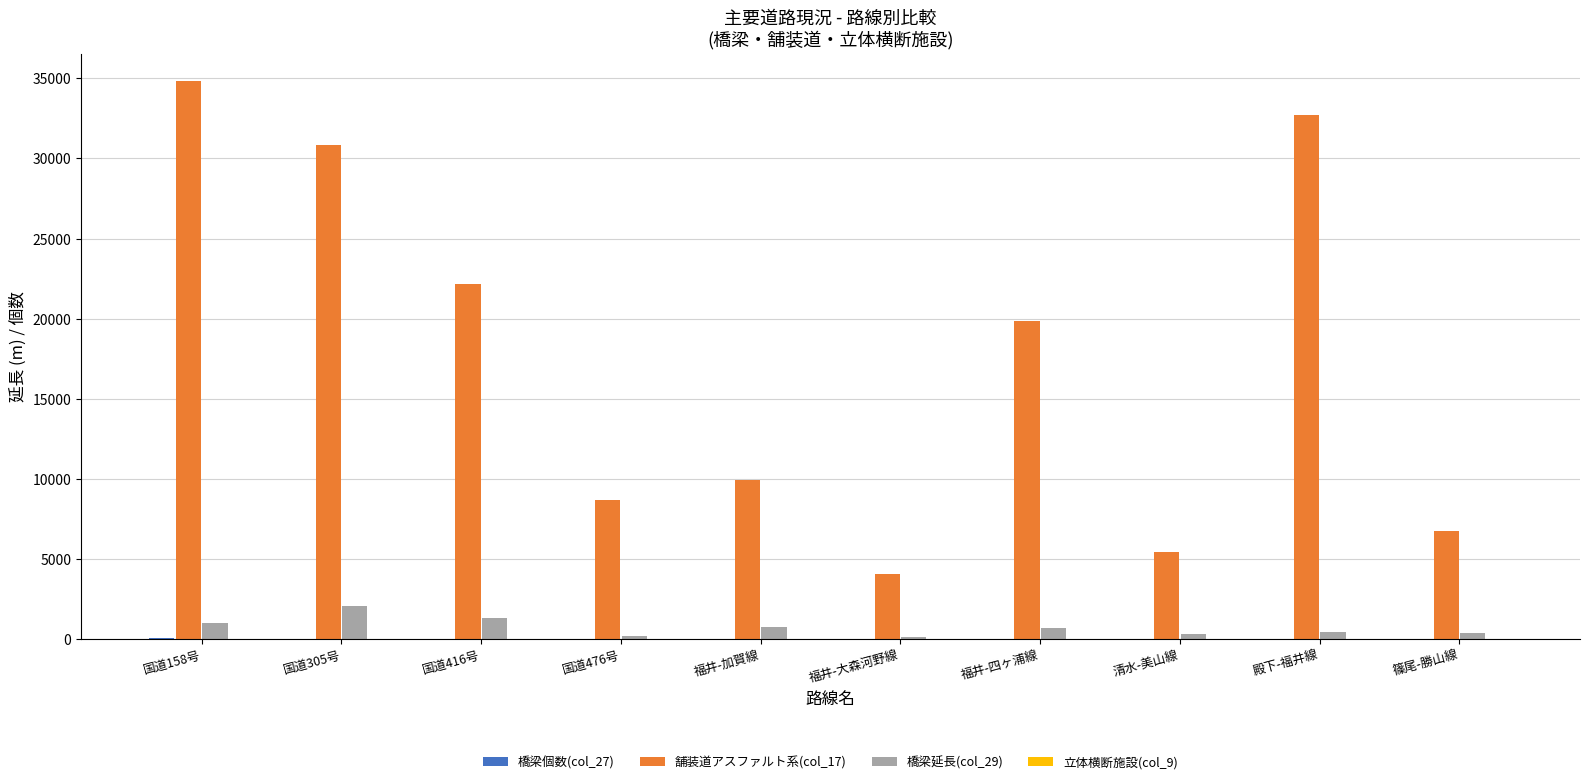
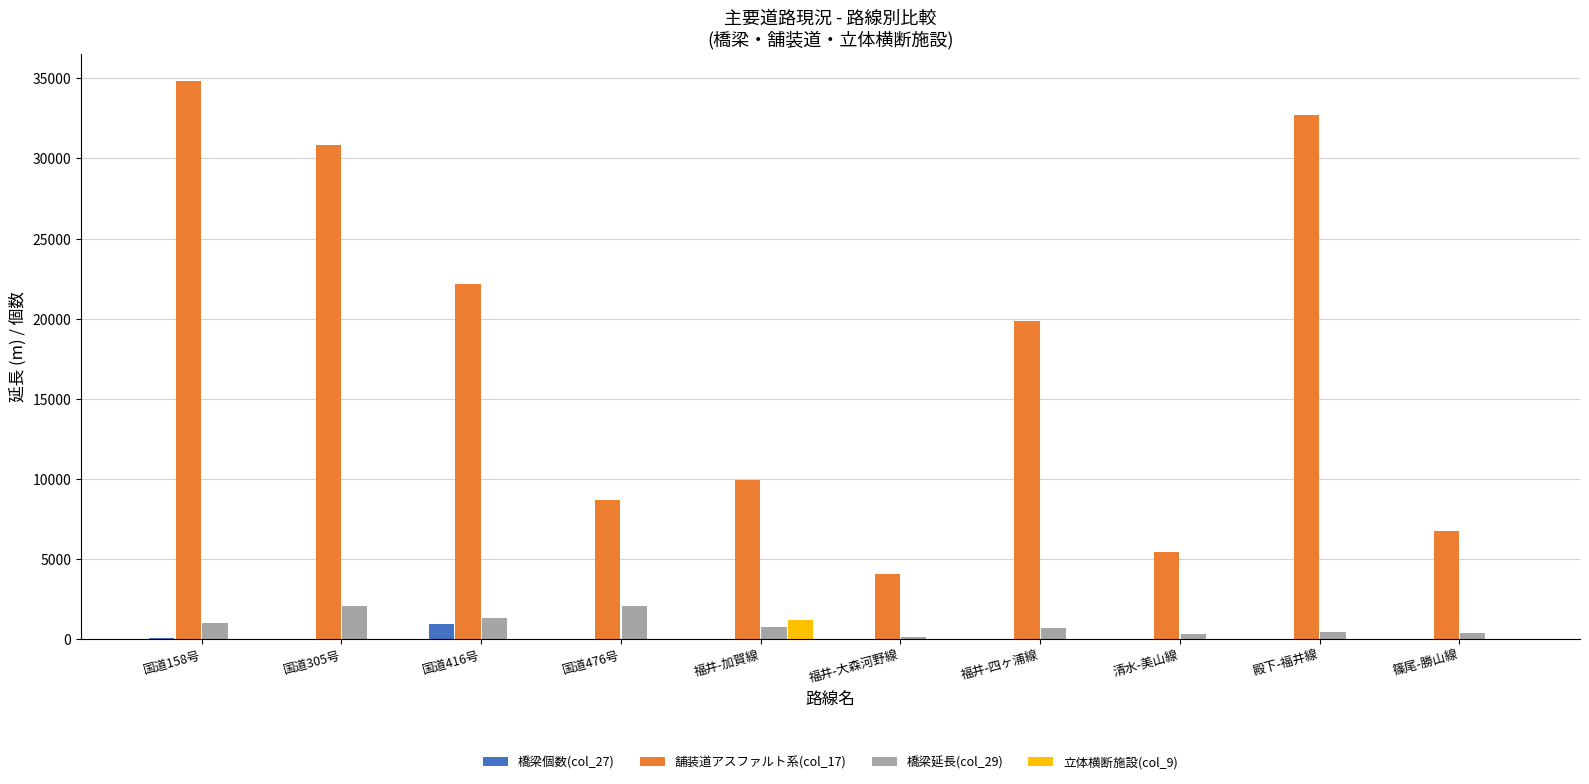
橋梁個数(col_27), 国道416号: 0 -> 1000
橋梁延長(col_29), 国道476号: 200 -> 2000
立体横断施設(col_9), 福井-加賀線: 0 -> 1200
